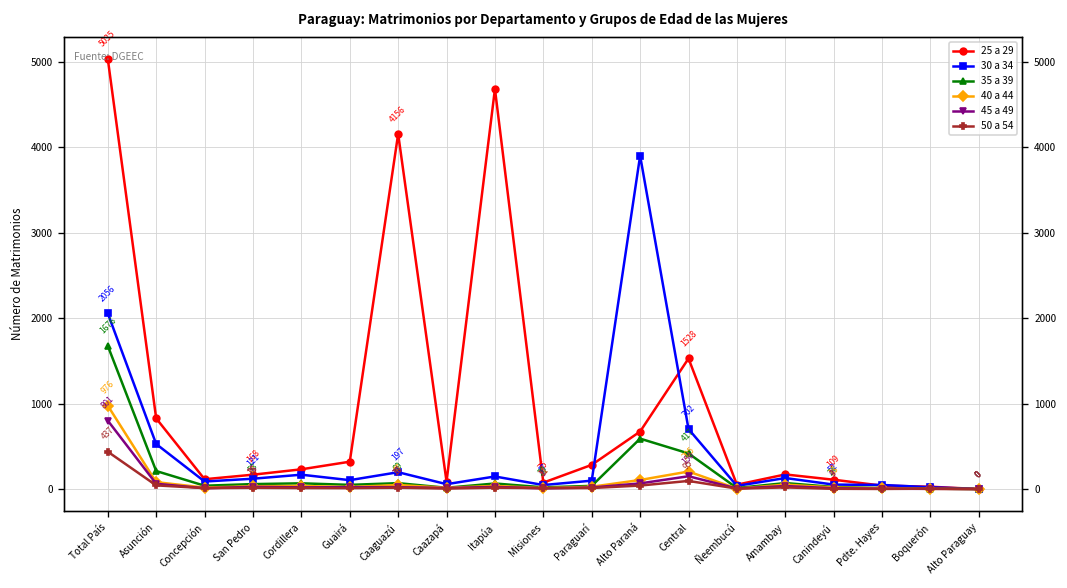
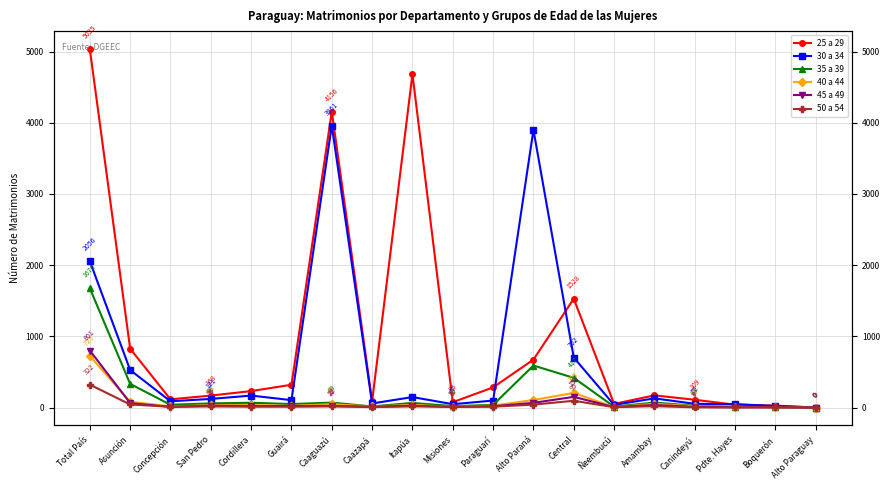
40 a 44, Total País: 976 -> 725
50 a 54, Total País: 437 -> 322
35 a 39, Asunción: 200 -> 300
30 a 34, Caaguazú: 197 -> 3961
